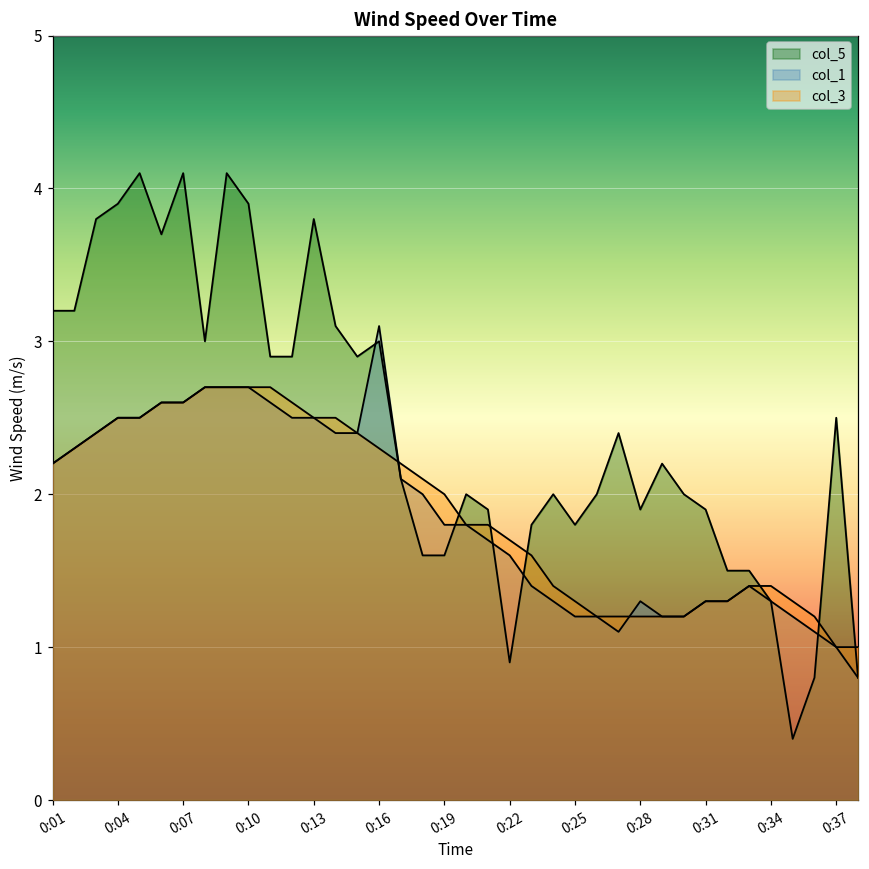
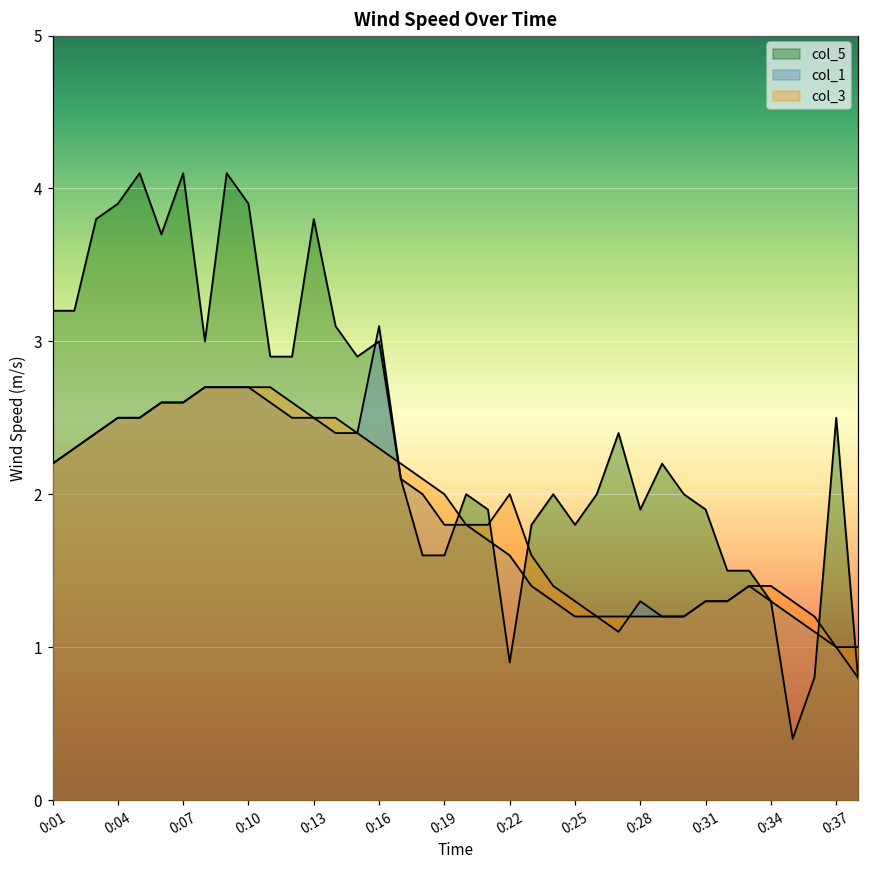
col_3, 0:22: 1.7 -> 2.0
